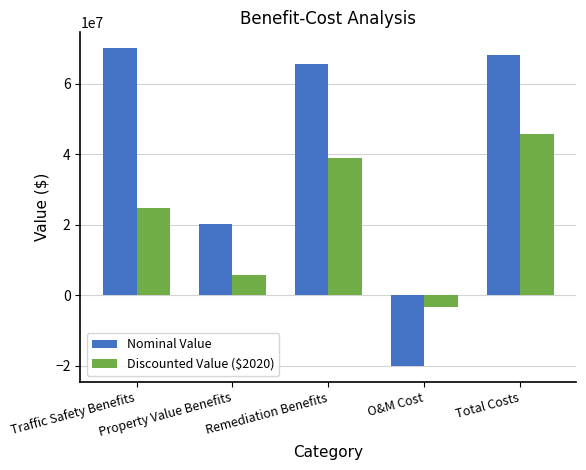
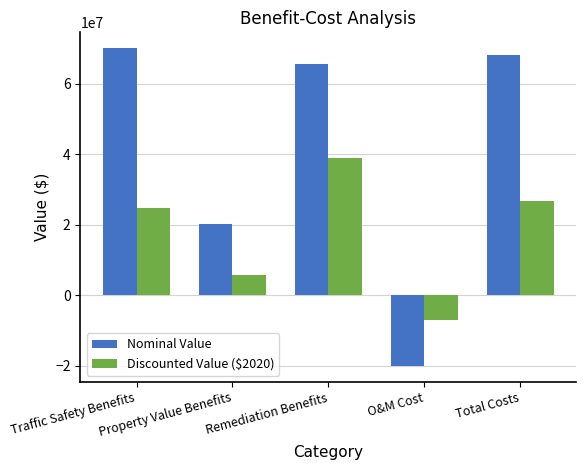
Discounted Value ($2020), O&M Cost: -3000000 -> -7000000
Discounted Value ($2020), Total Costs: 46000000 -> 27000000
